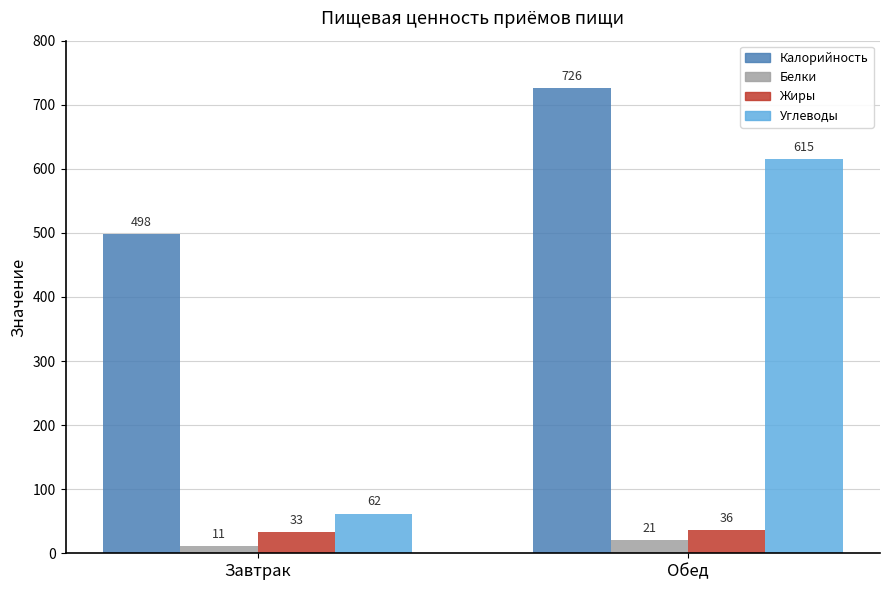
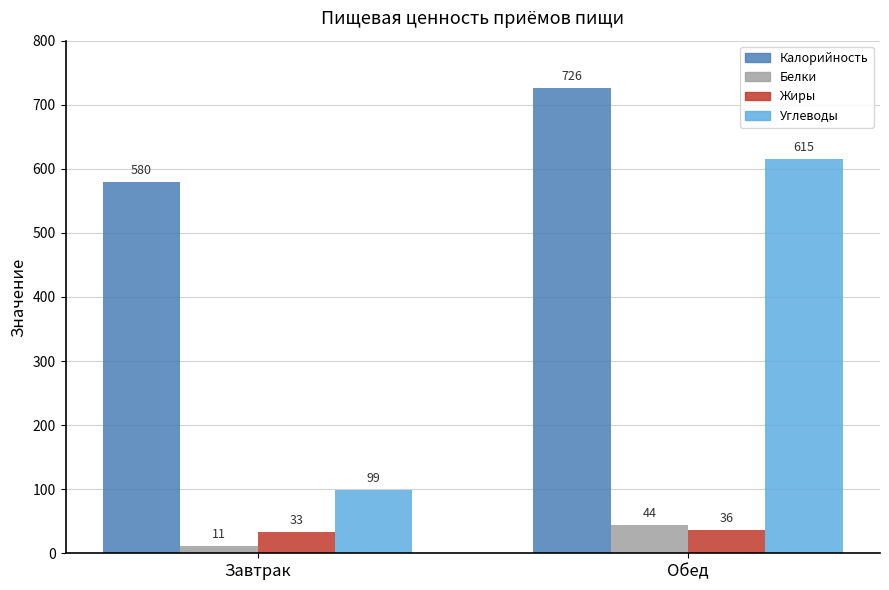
Калорийность, Завтрак: 498 -> 580
Углеводы, Завтрак: 62 -> 99
Белки, Обед: 21 -> 44
